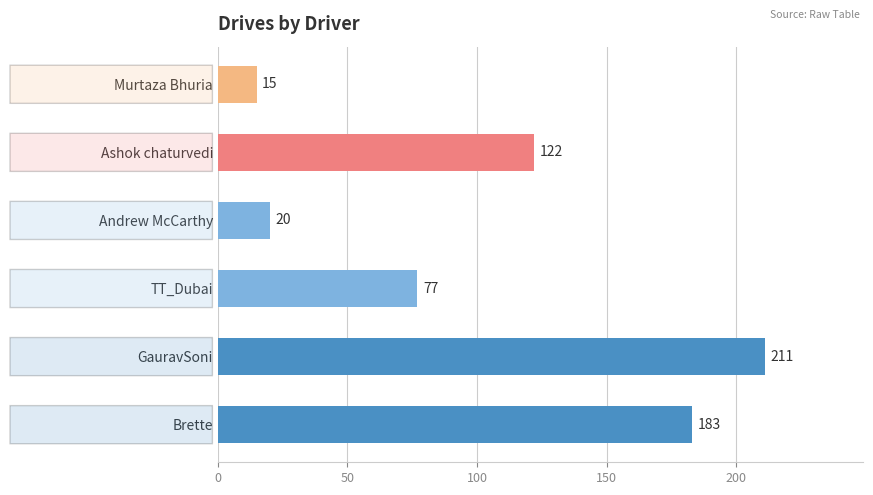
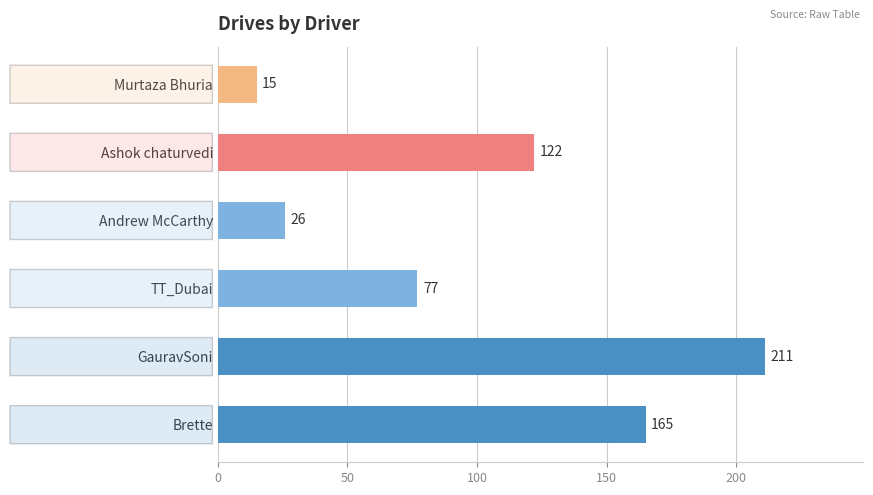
Andrew McCarthy: 20 -> 26
Brette: 183 -> 165
